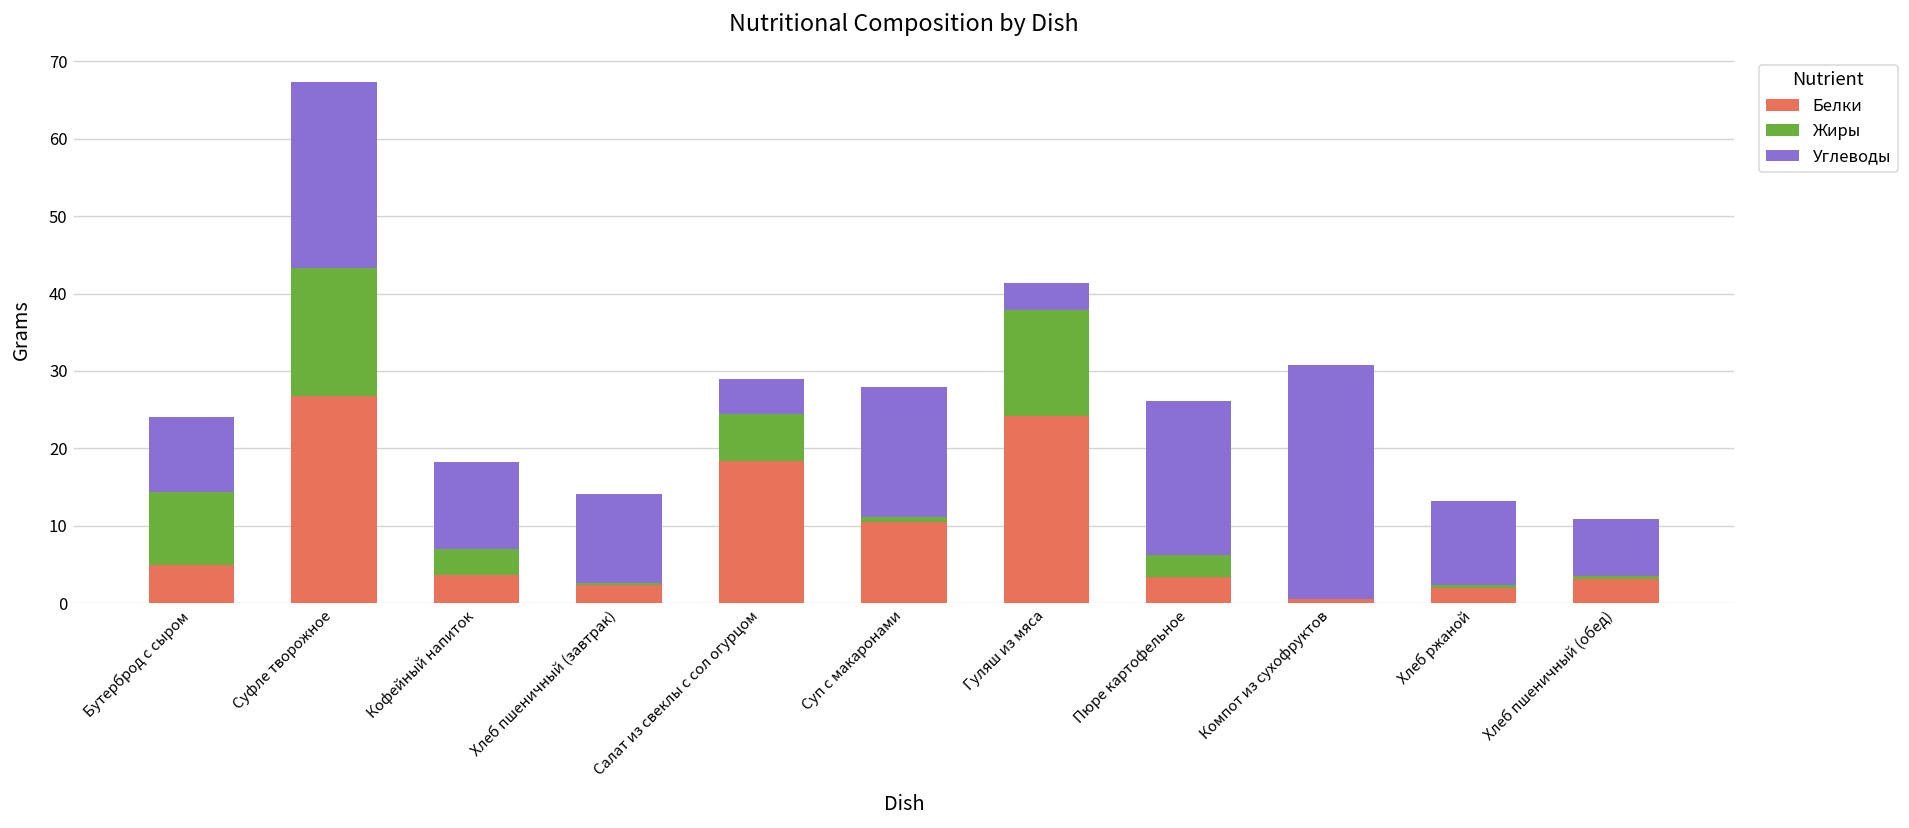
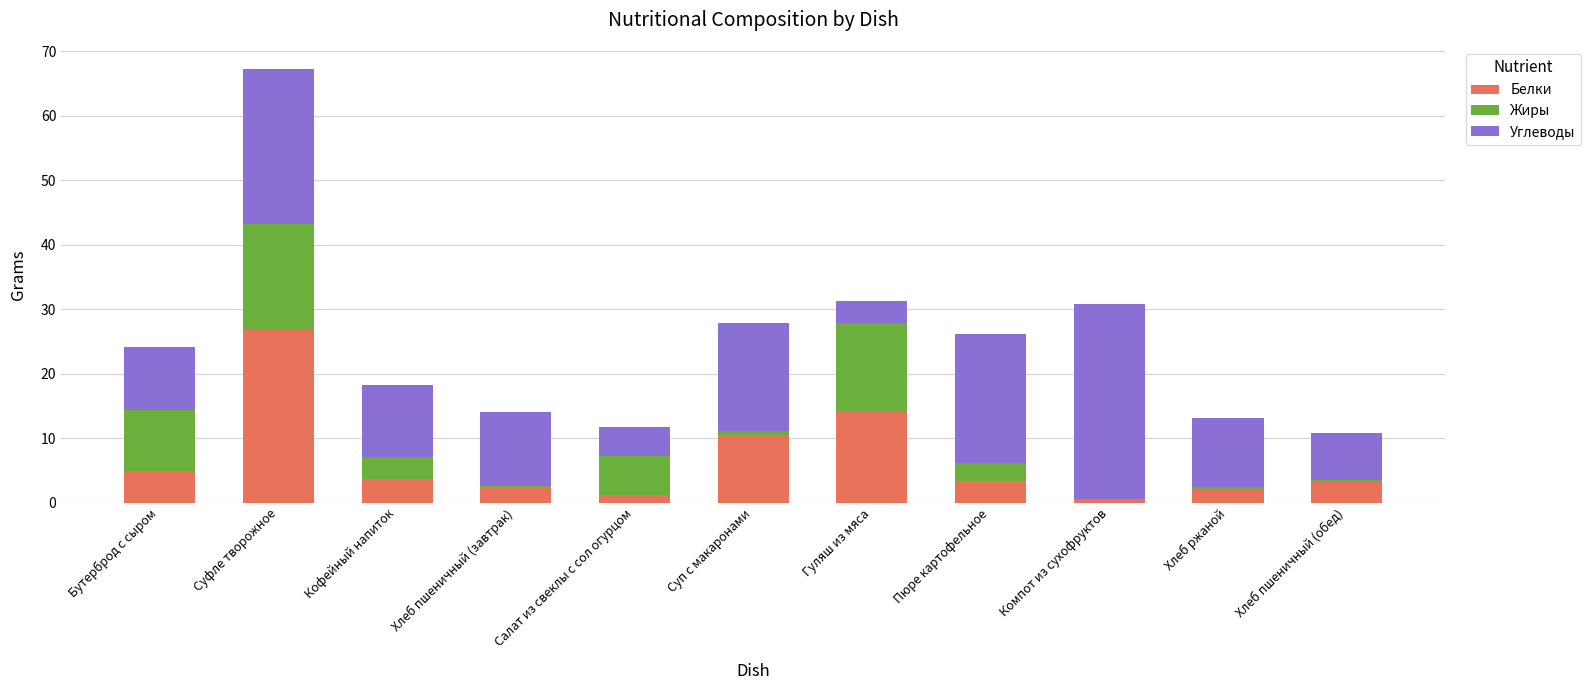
Белки, Салат из свеклы с сол огурцом: 18 -> 1
Белки, Гуляш из мяса: 24 -> 14
